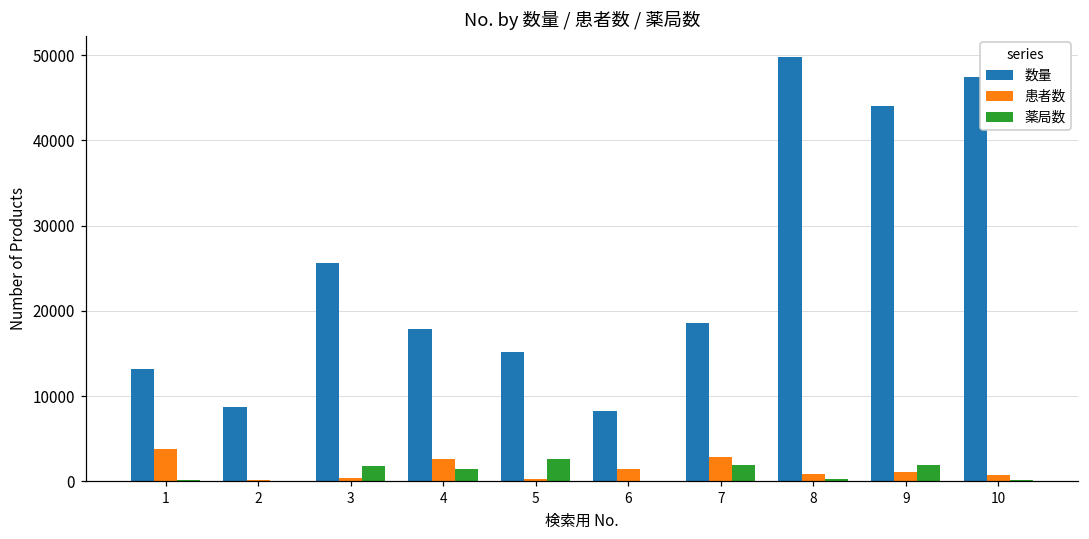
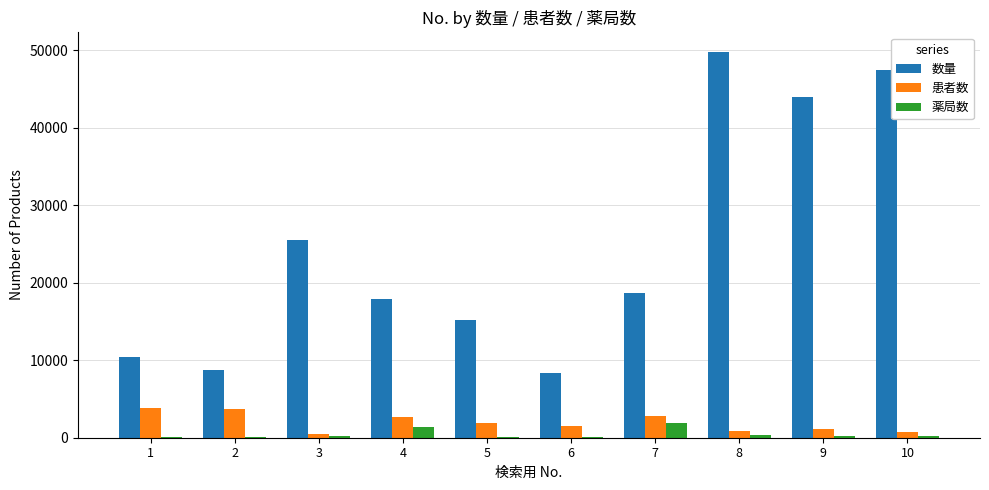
数量, 1: 13000 -> 10000
患者数, 2: 0 -> 4000
薬局数, 3: 2000 -> 0
患者数, 5: 0 -> 2000
薬局数, 5: 3000 -> 0
薬局数, 9: 2000 -> 0
